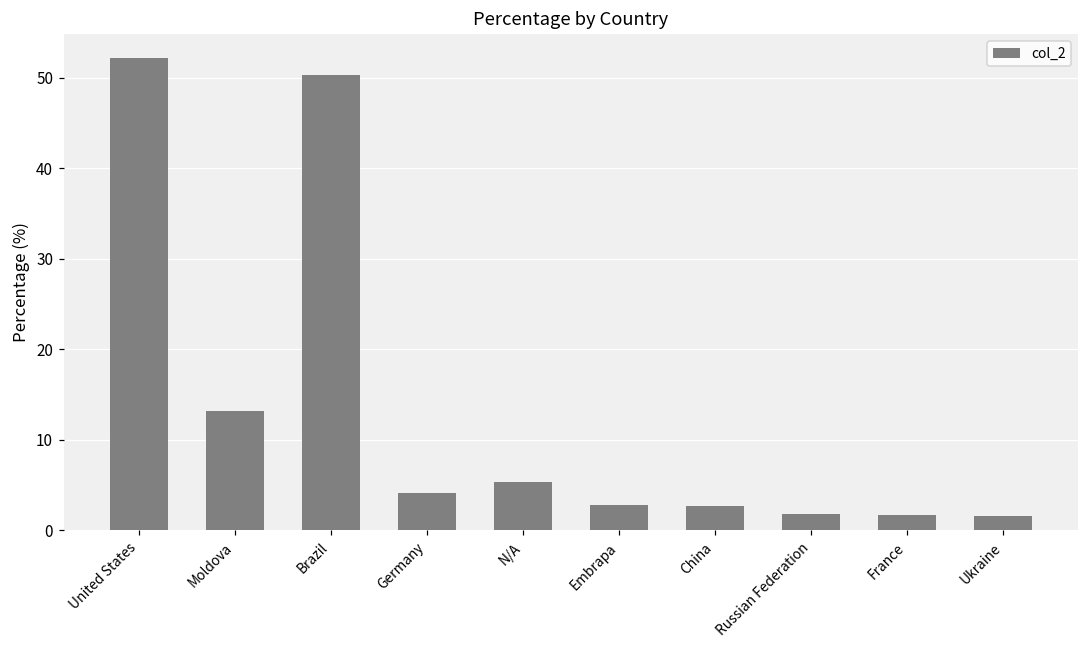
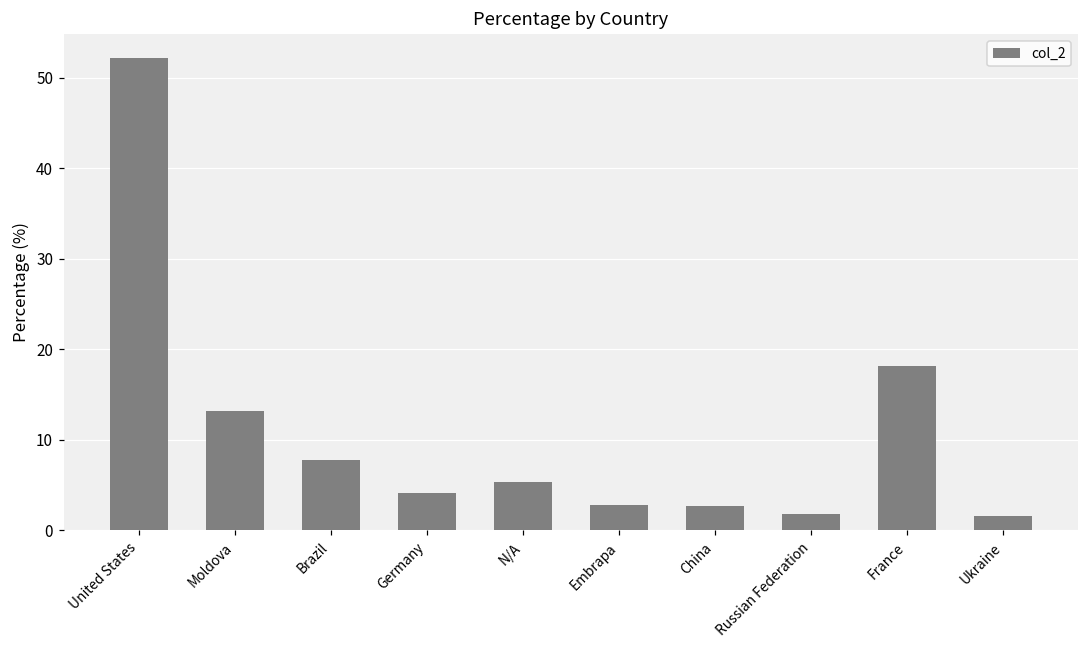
Brazil: 50 -> 8
France: 2 -> 18
